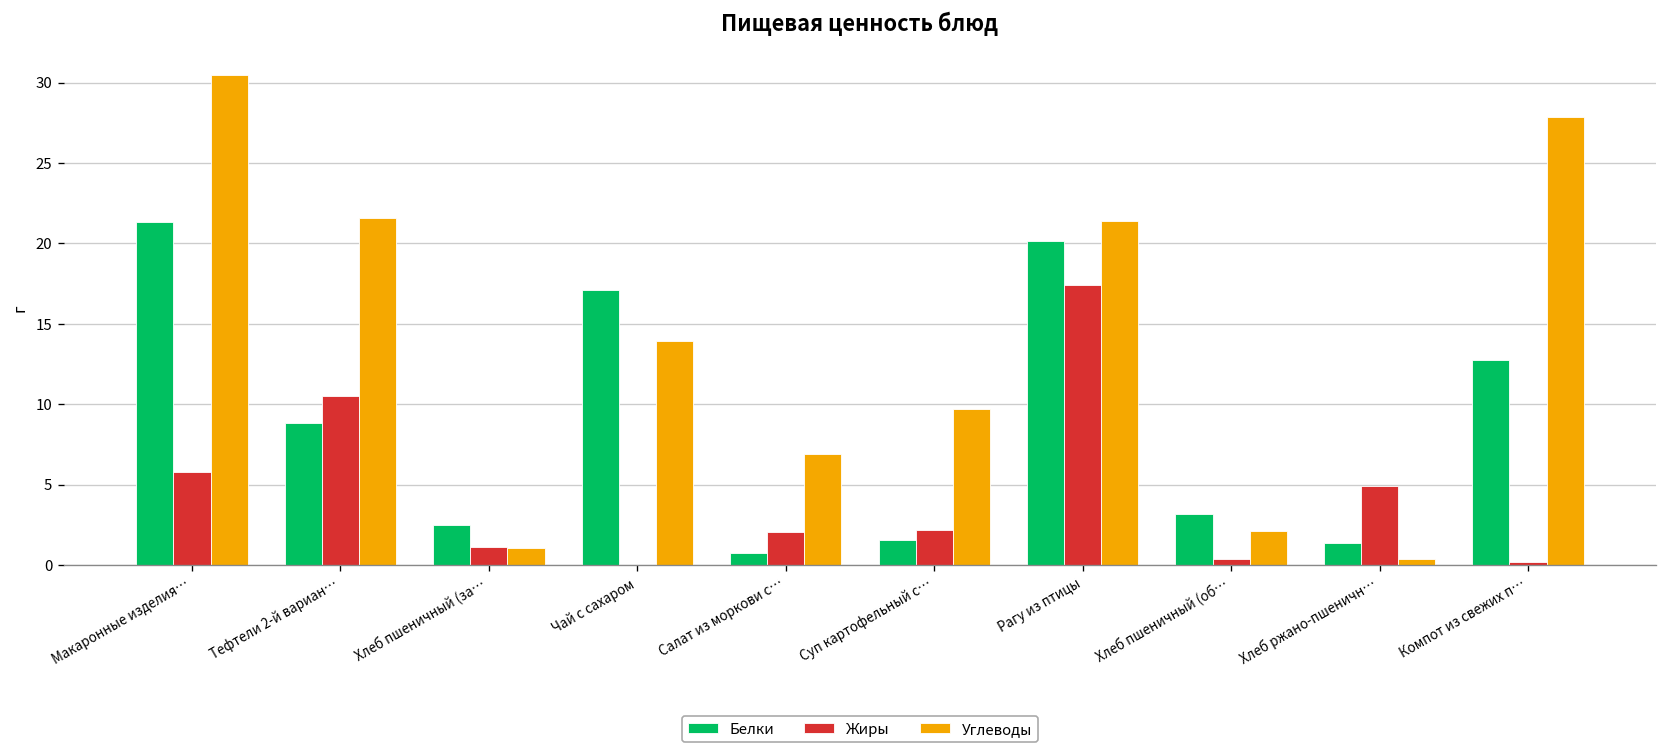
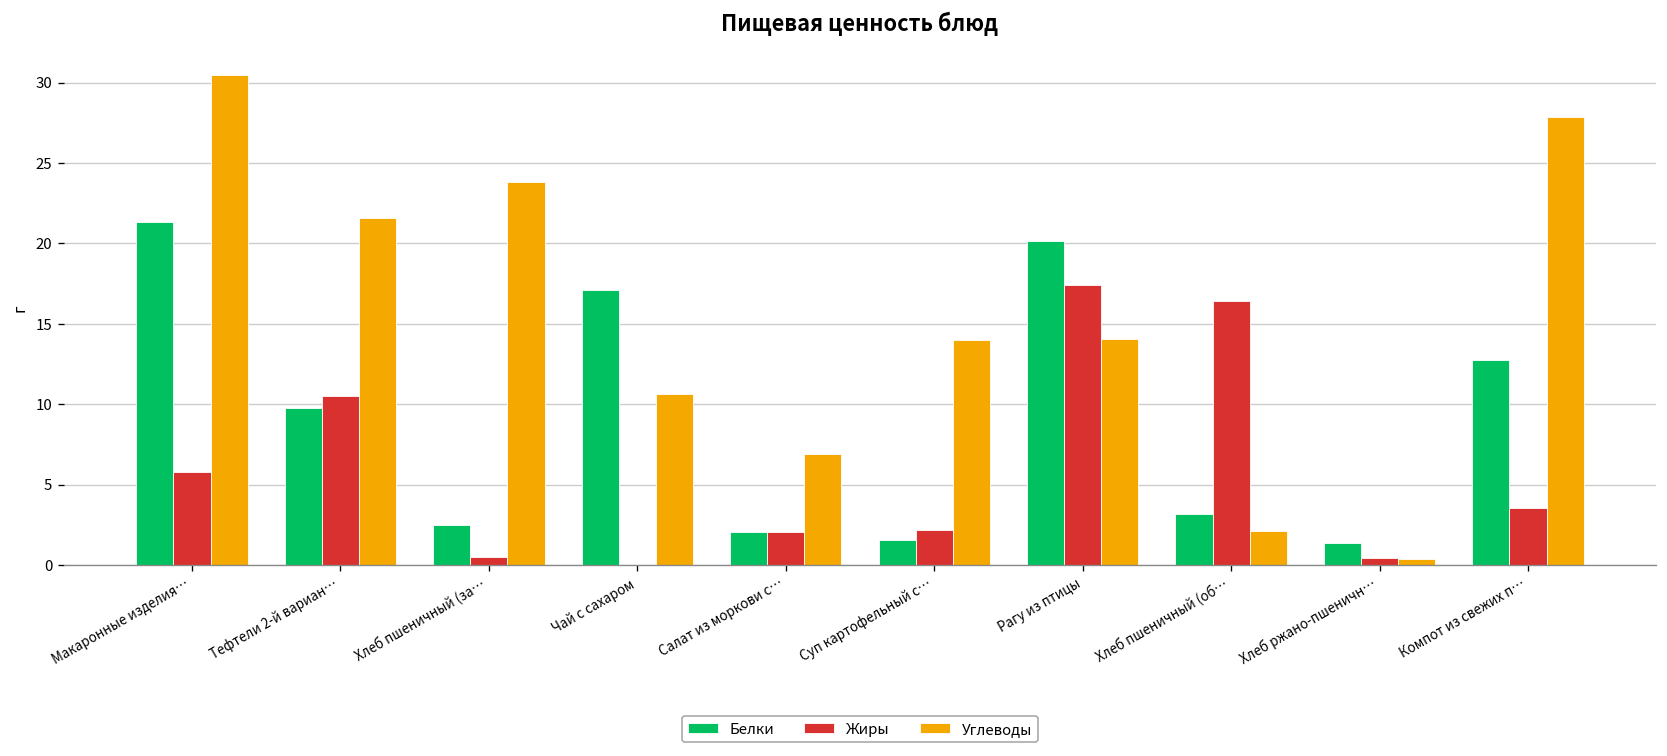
Белки, Тефтели 2-й вариан…: 8.8 -> 9.8
Жиры, Хлеб пшеничный (за…: 1.1 -> 0.5
Углеводы, Хлеб пшеничный (за…: 1.1 -> 23.8
Углеводы, Чай с сахаром: 14.0 -> 10.6
Белки, Салат из моркови с…: 0.7 -> 2.1
Углеводы, Суп картофельный с…: 9.7 -> 14.0
Углеводы, Рагу из птицы: 21.4 -> 14.1
Жиры, Хлеб пшеничный (об…: 0.4 -> 16.4
Жиры, Хлеб ржано-пшеничн…: 4.9 -> 0.4
Жиры, Компот из свежих п…: 0.2 -> 3.6
